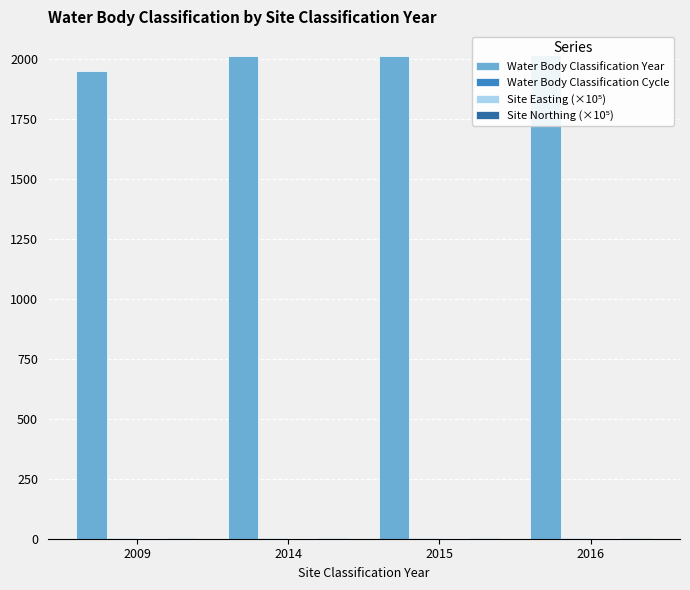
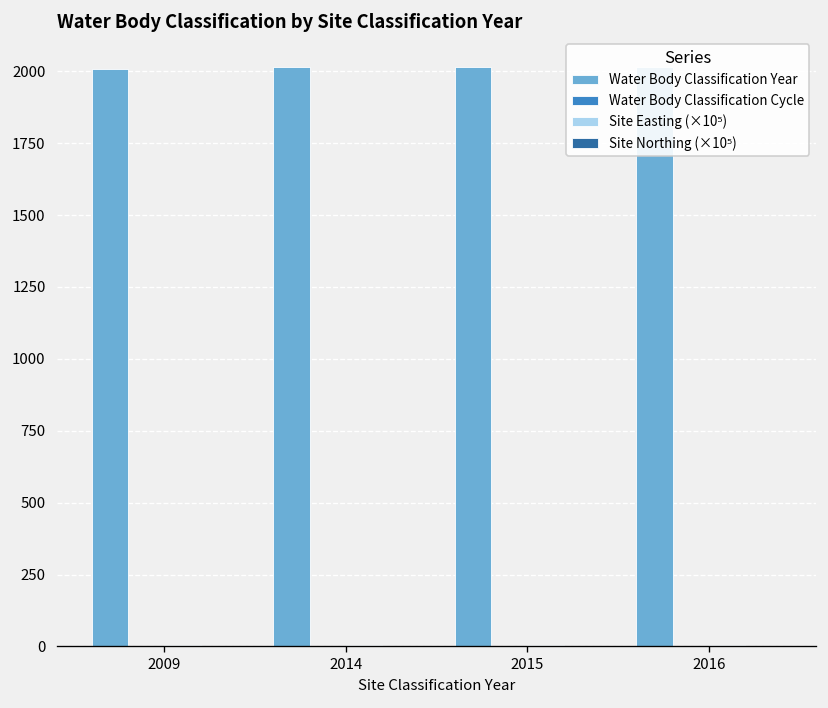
Water Body Classification Year, 2009: 1950 -> 2010
